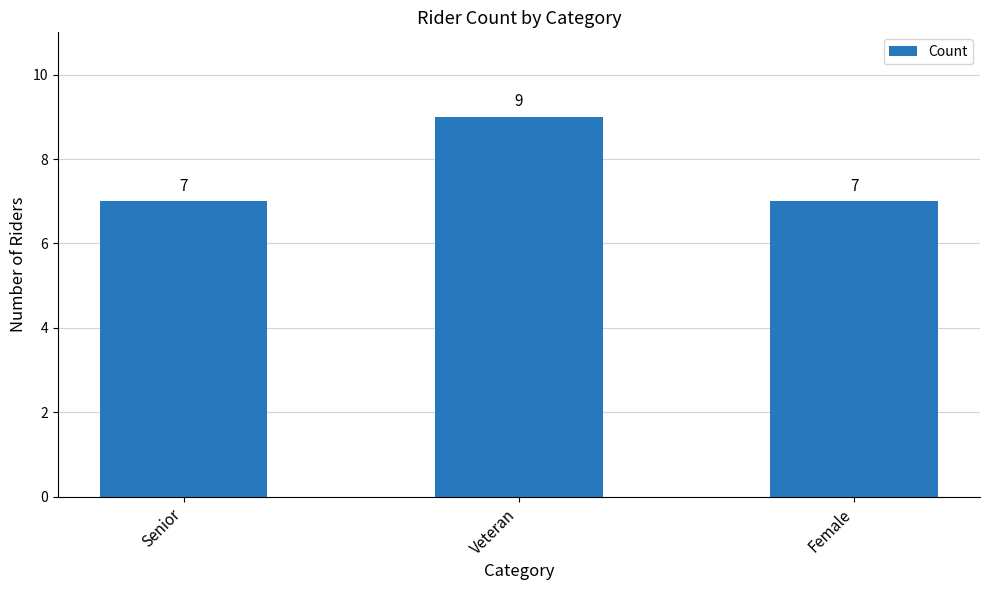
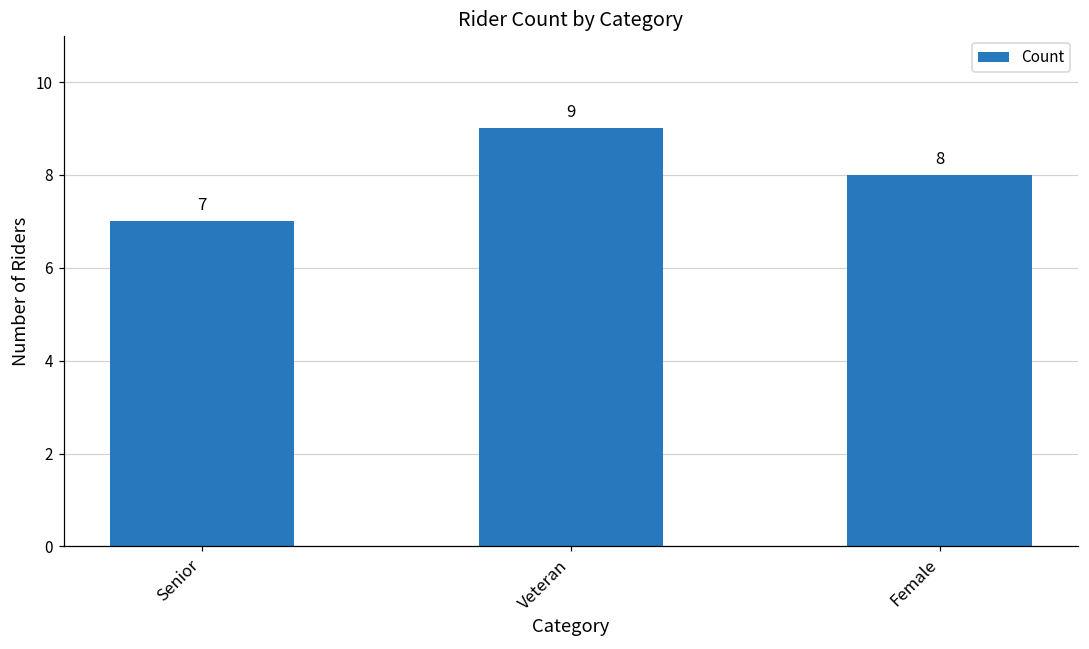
Female: 7 -> 8
